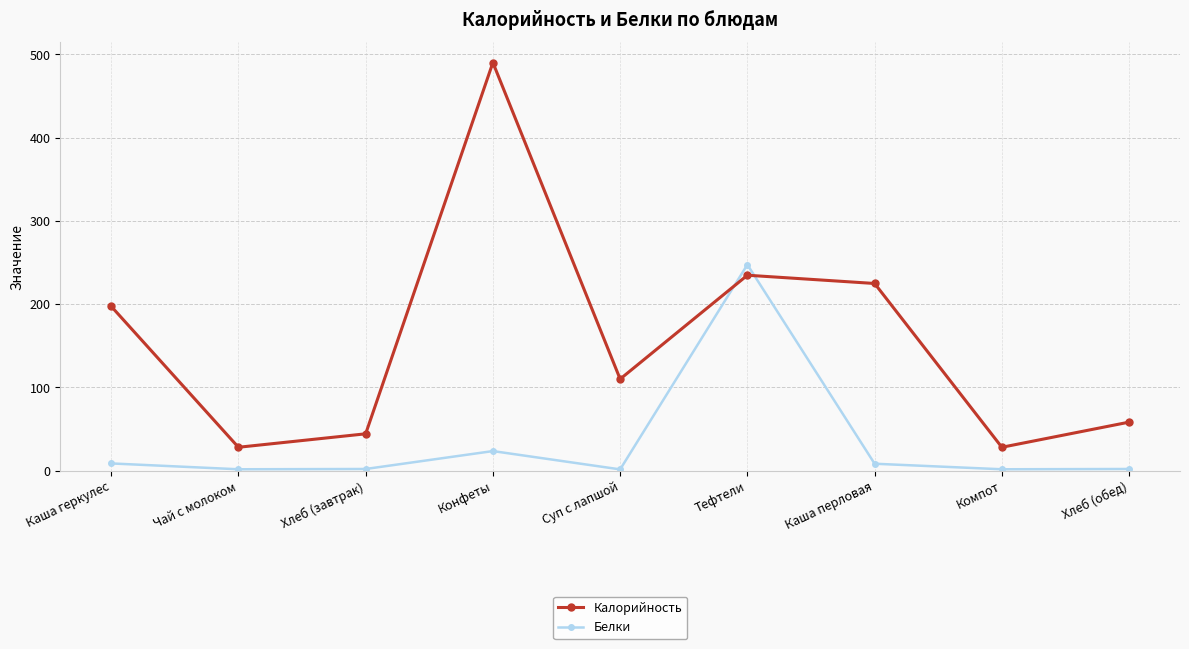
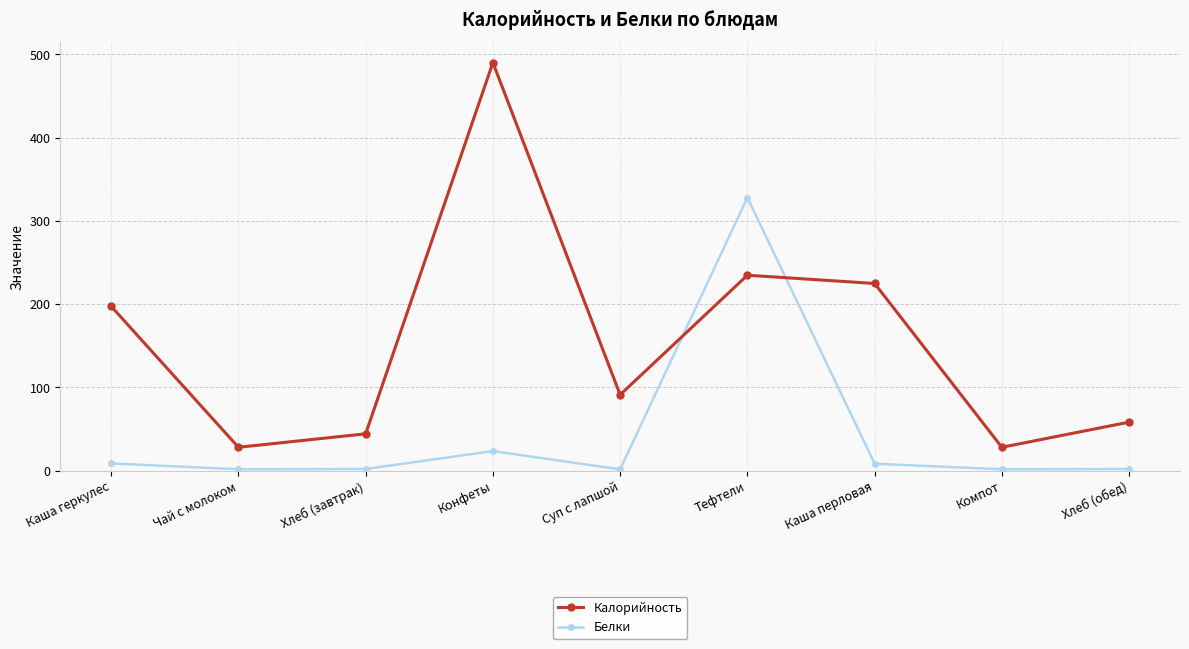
Калорийность, Суп с лапшой: 110 -> 90
Белки, Тефтели: 250 -> 330
